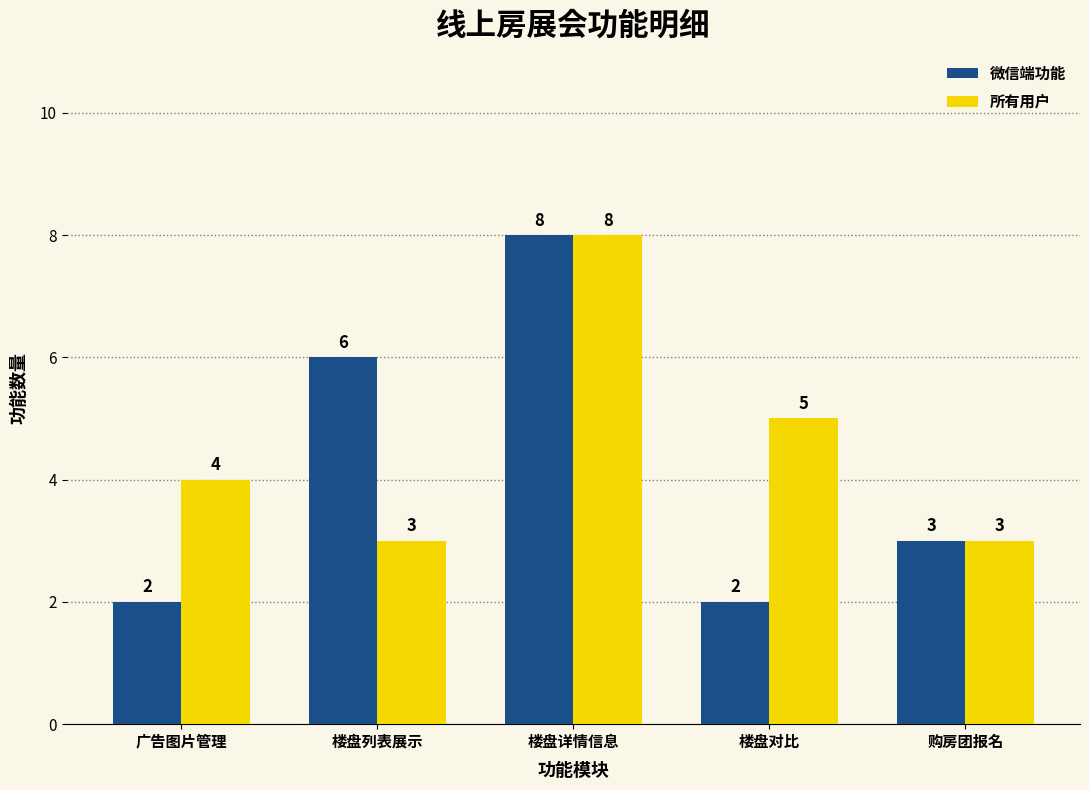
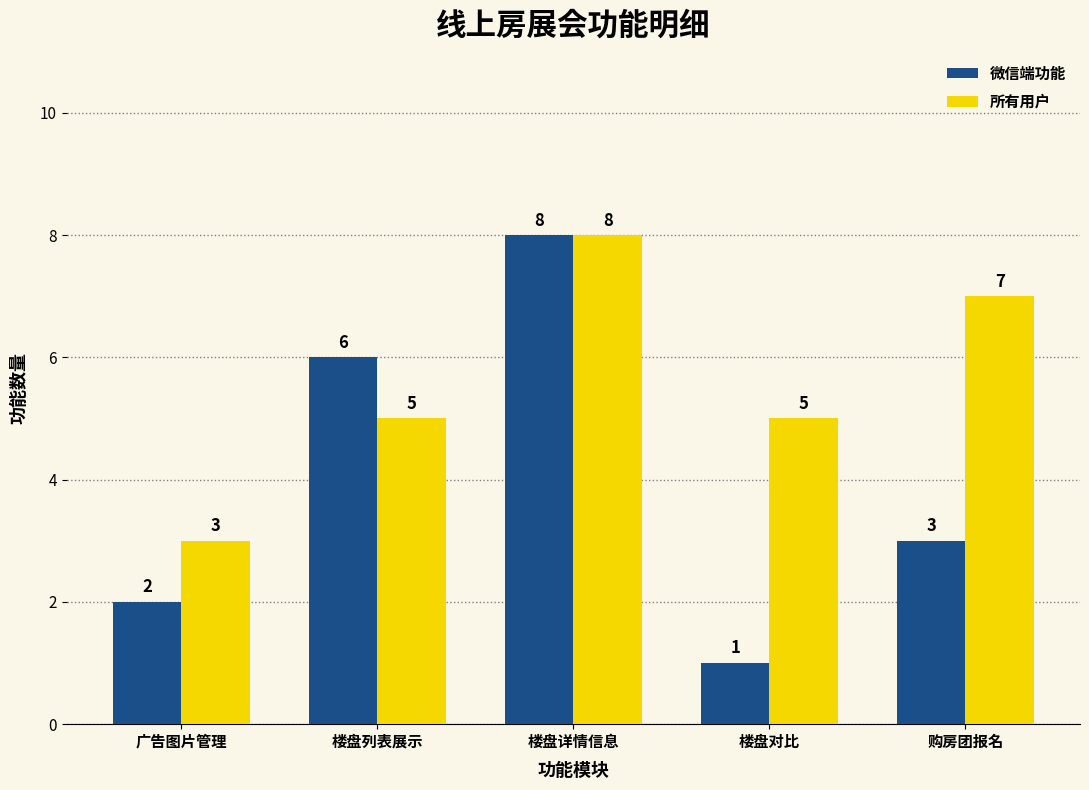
所有用户, 广告图片管理: 4 -> 3
所有用户, 楼盘列表展示: 3 -> 5
微信端功能, 楼盘对比: 2 -> 1
所有用户, 购房团报名: 3 -> 7
